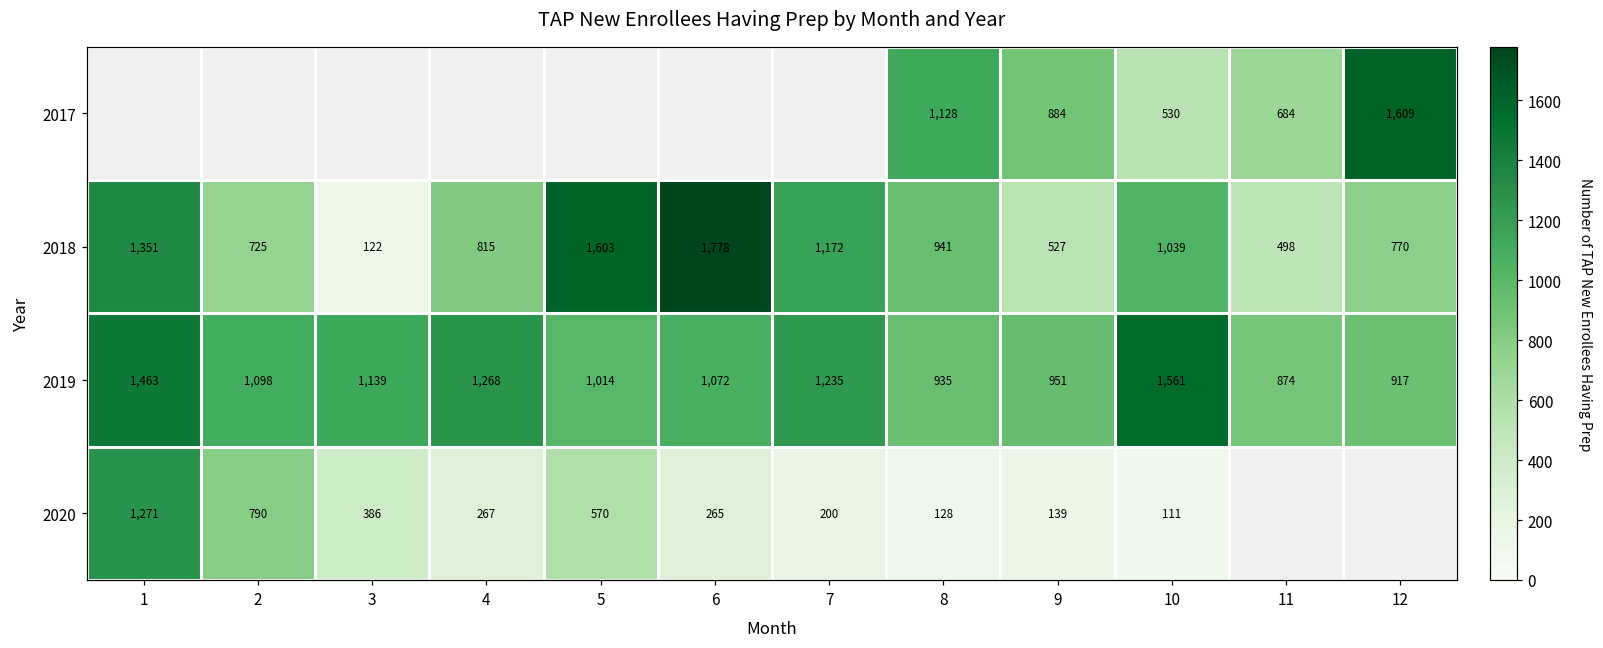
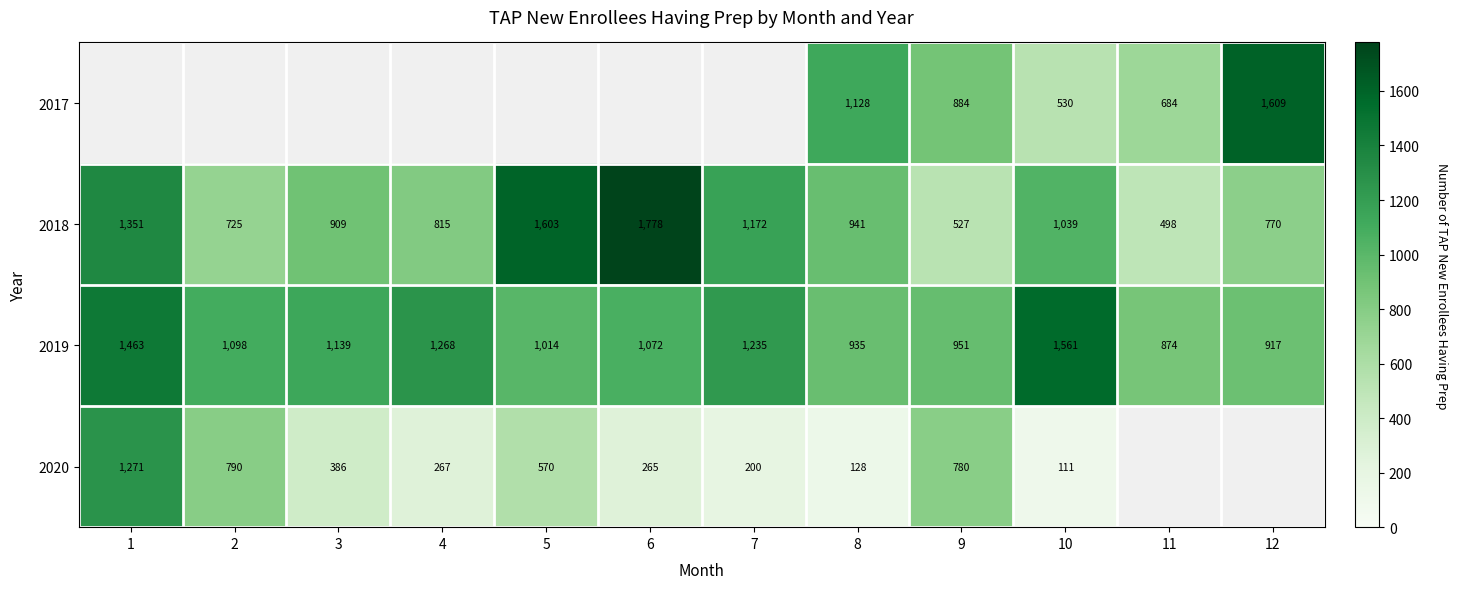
2018, 3: 122 -> 909
2020, 9: 139 -> 780
